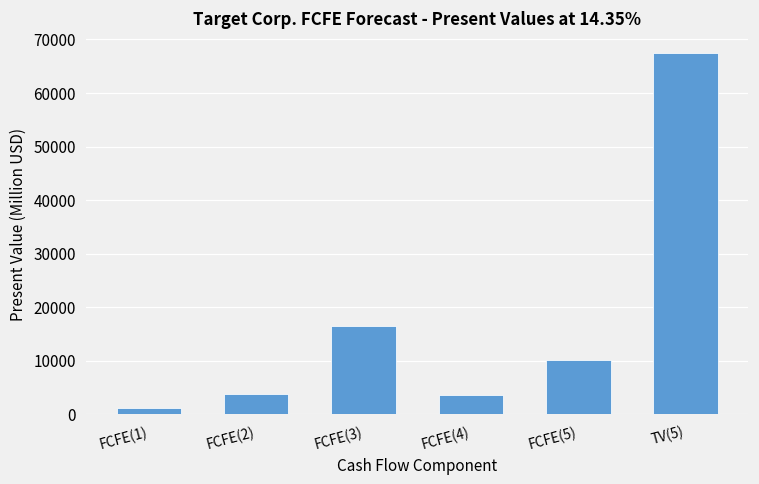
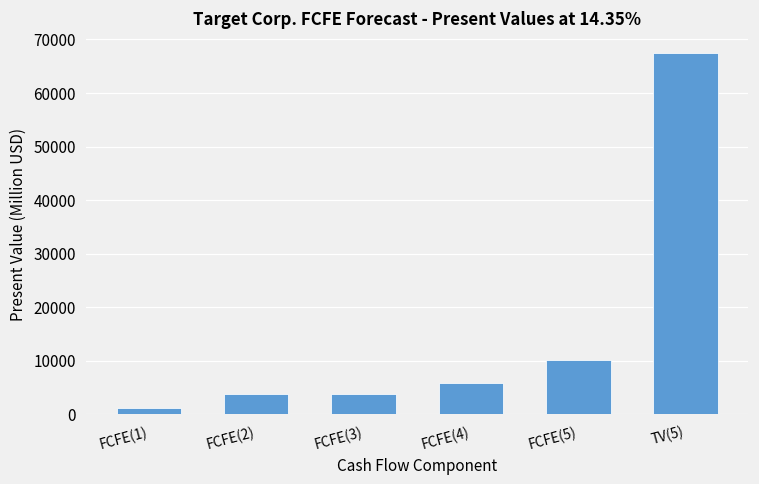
FCFE(3): 16000 -> 4000
FCFE(4): 4000 -> 6000
